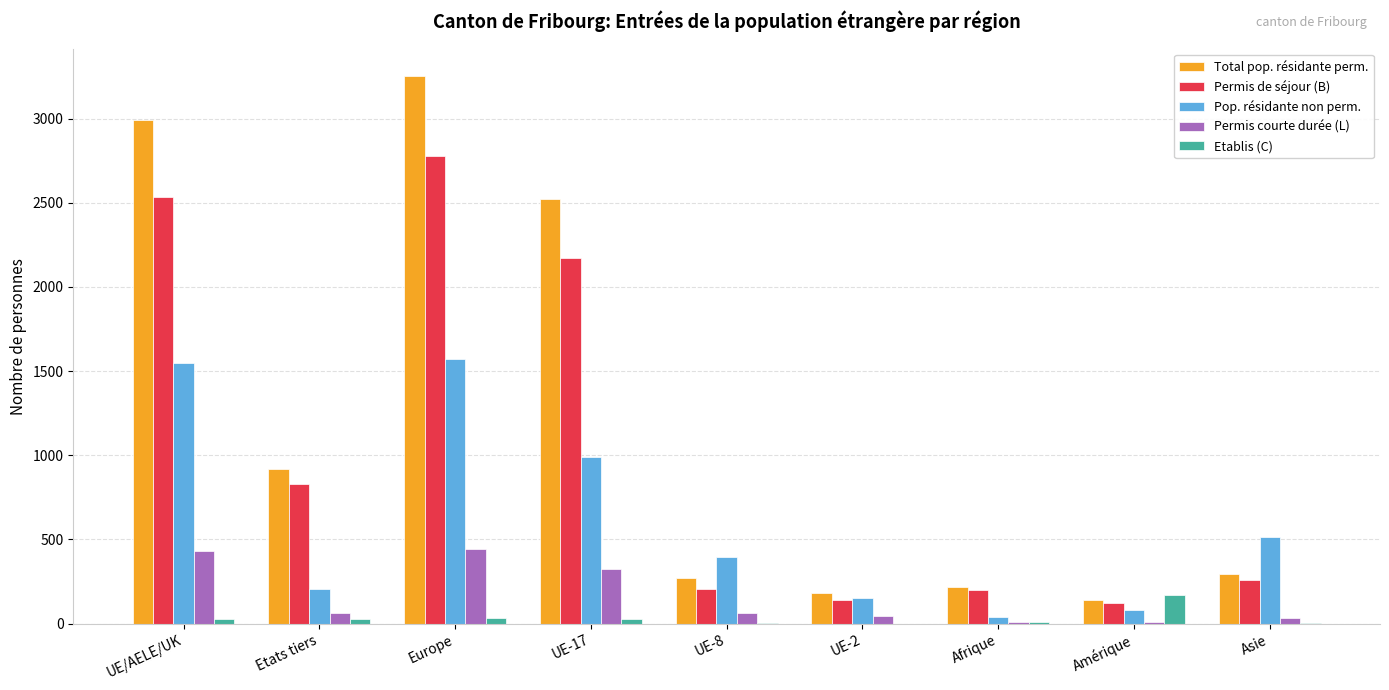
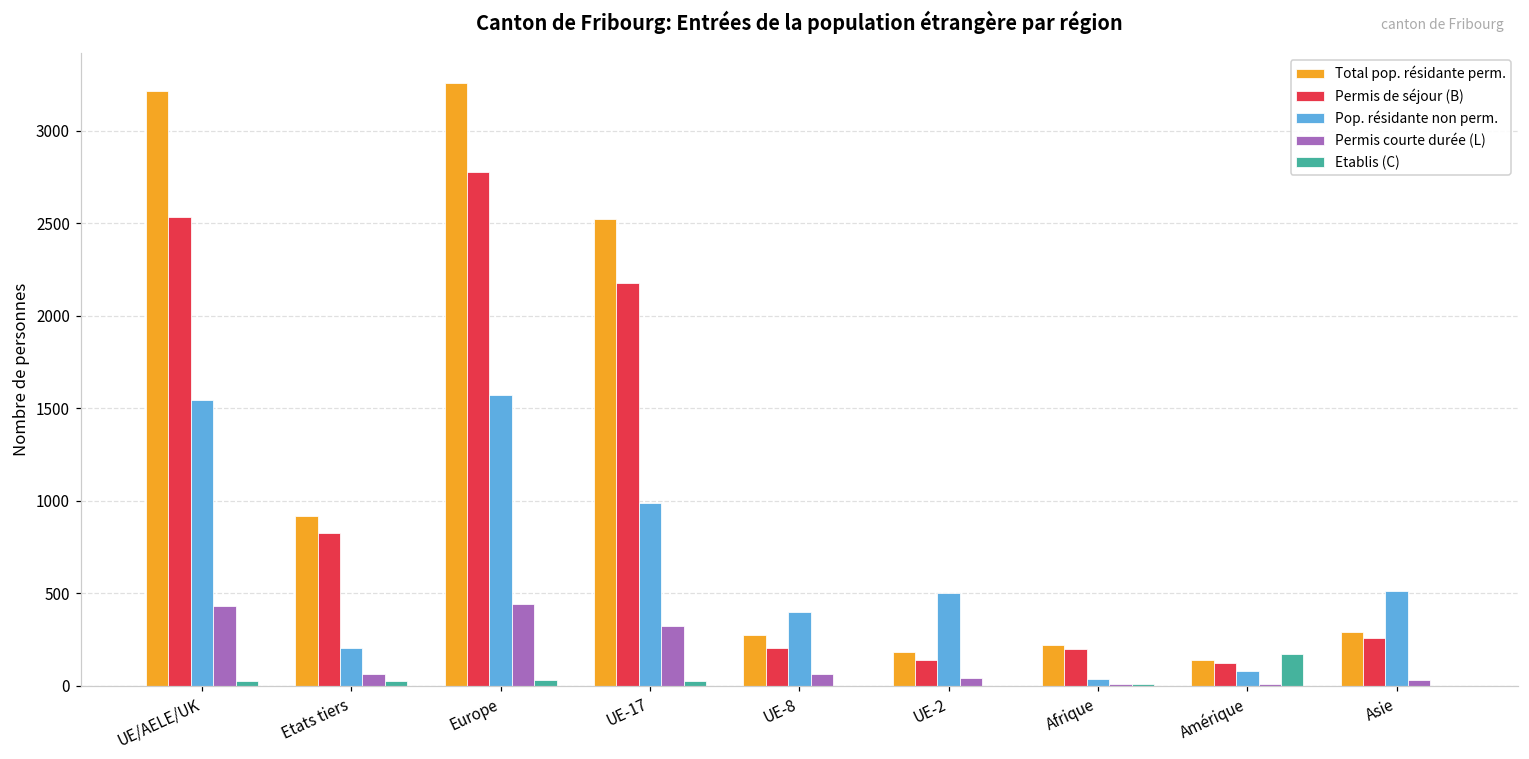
Total pop. résidante perm., UE/AELE/UK: 3000 -> 3210
Pop. résidante non perm., UE-2: 160 -> 500
